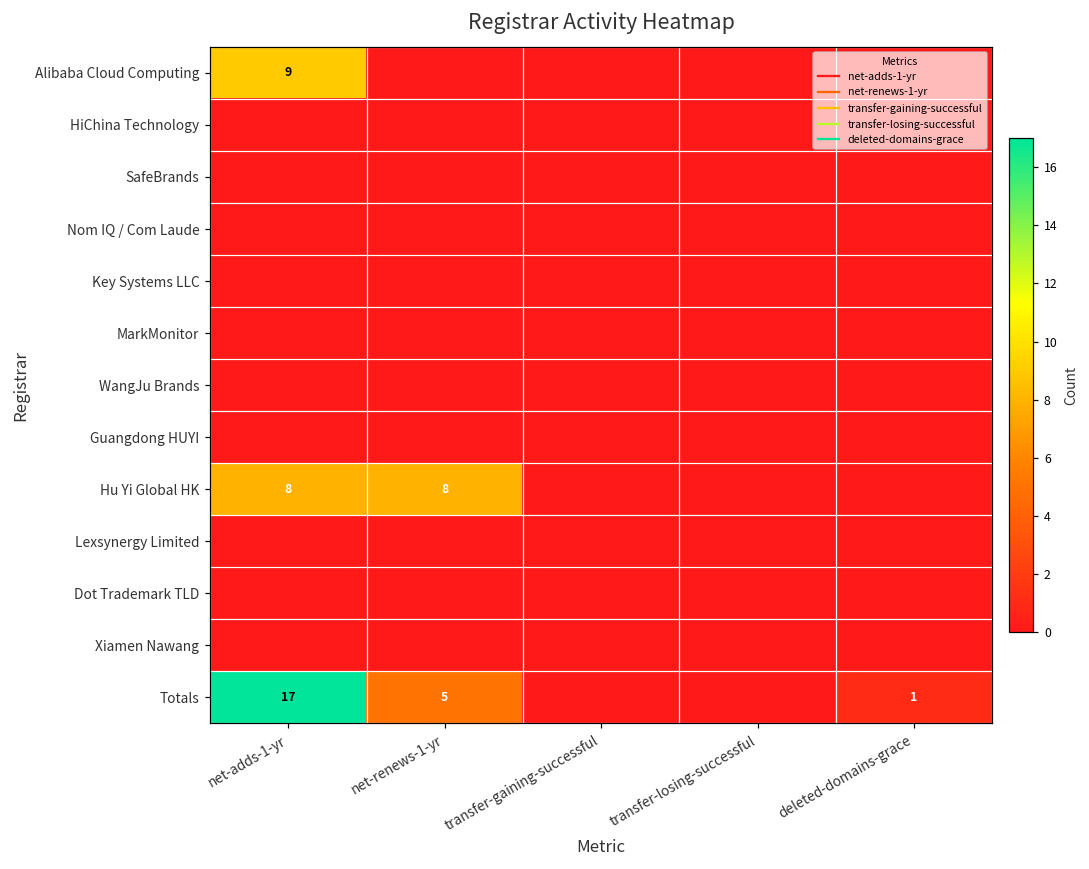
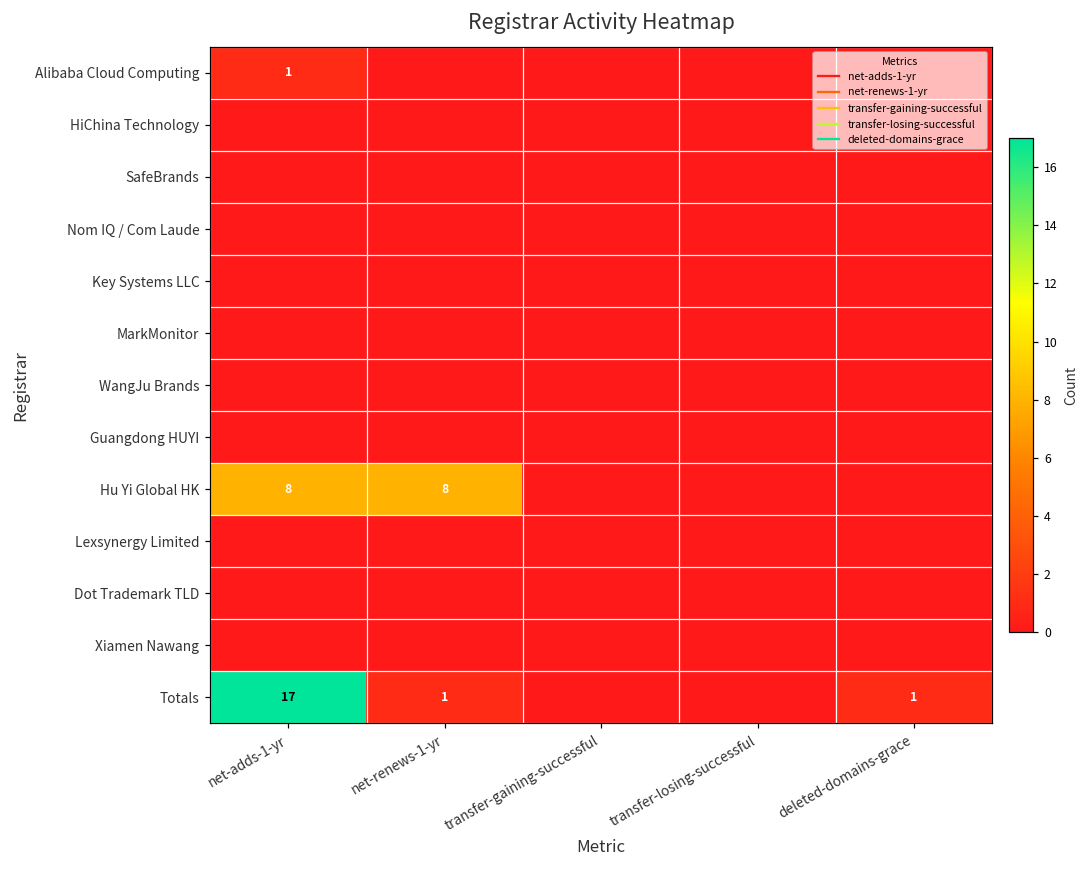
Alibaba Cloud Computing, net-adds-1-yr: 9 -> 1
Totals, net-renews-1-yr: 5 -> 1
